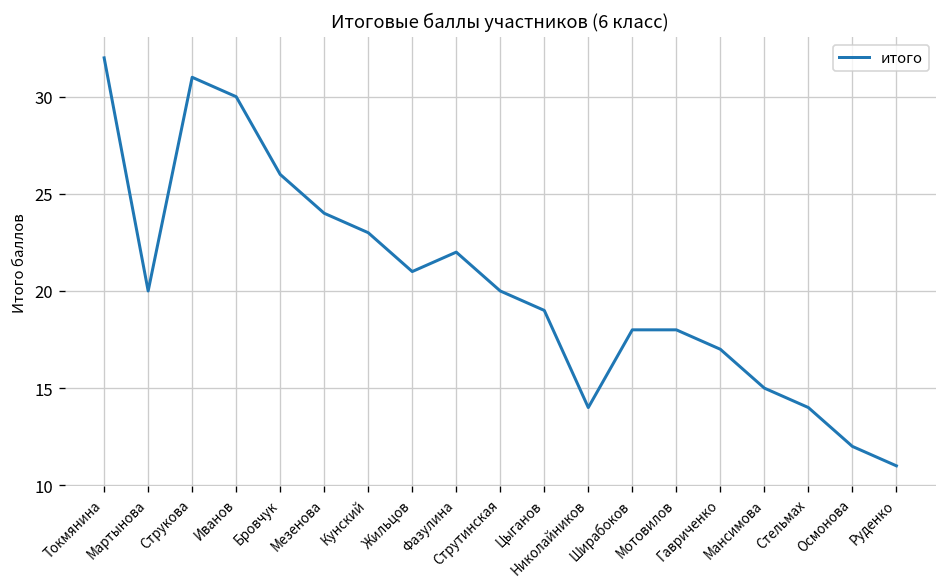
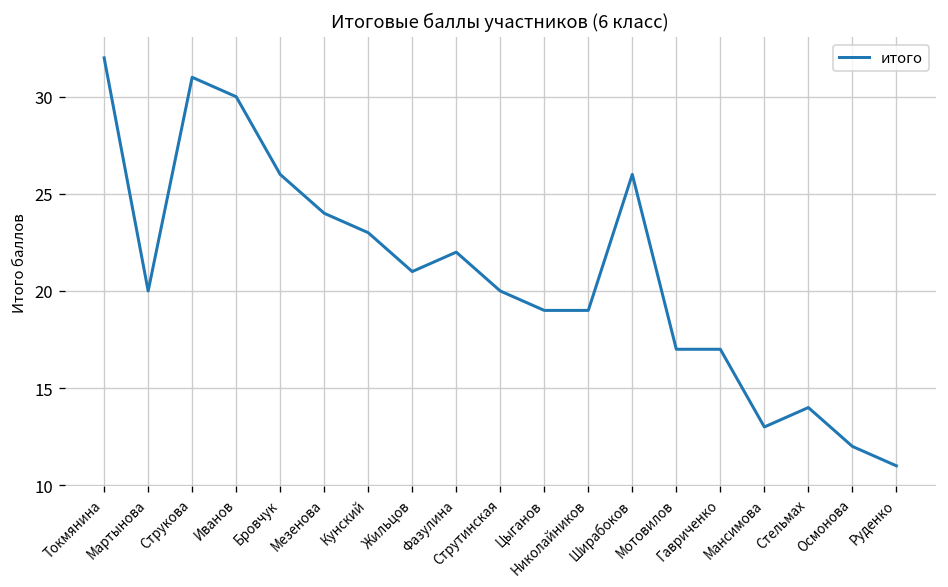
Николайников: 14 -> 19
Ширабоков: 18 -> 26
Мотовилов: 18 -> 17
Мансимова: 15 -> 13
